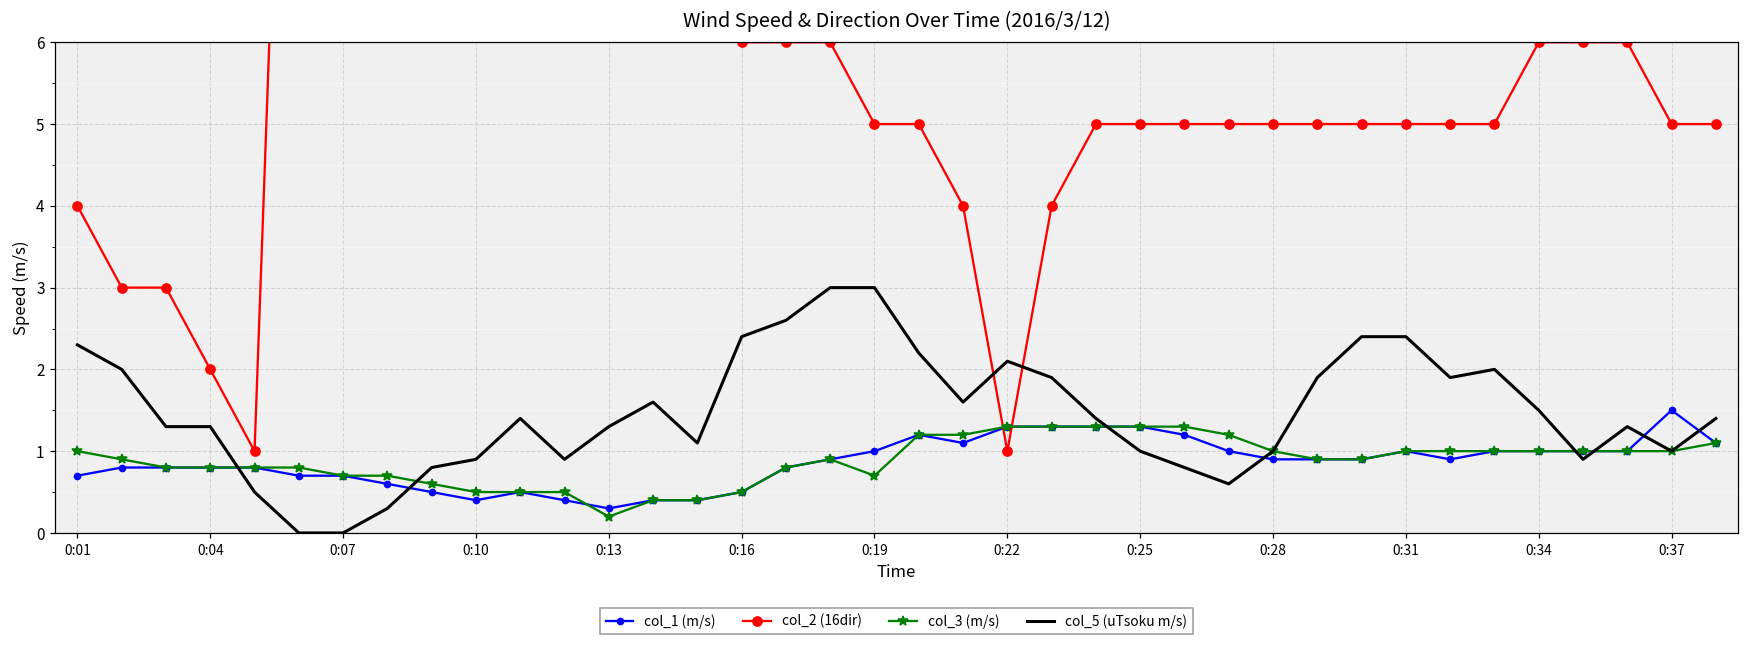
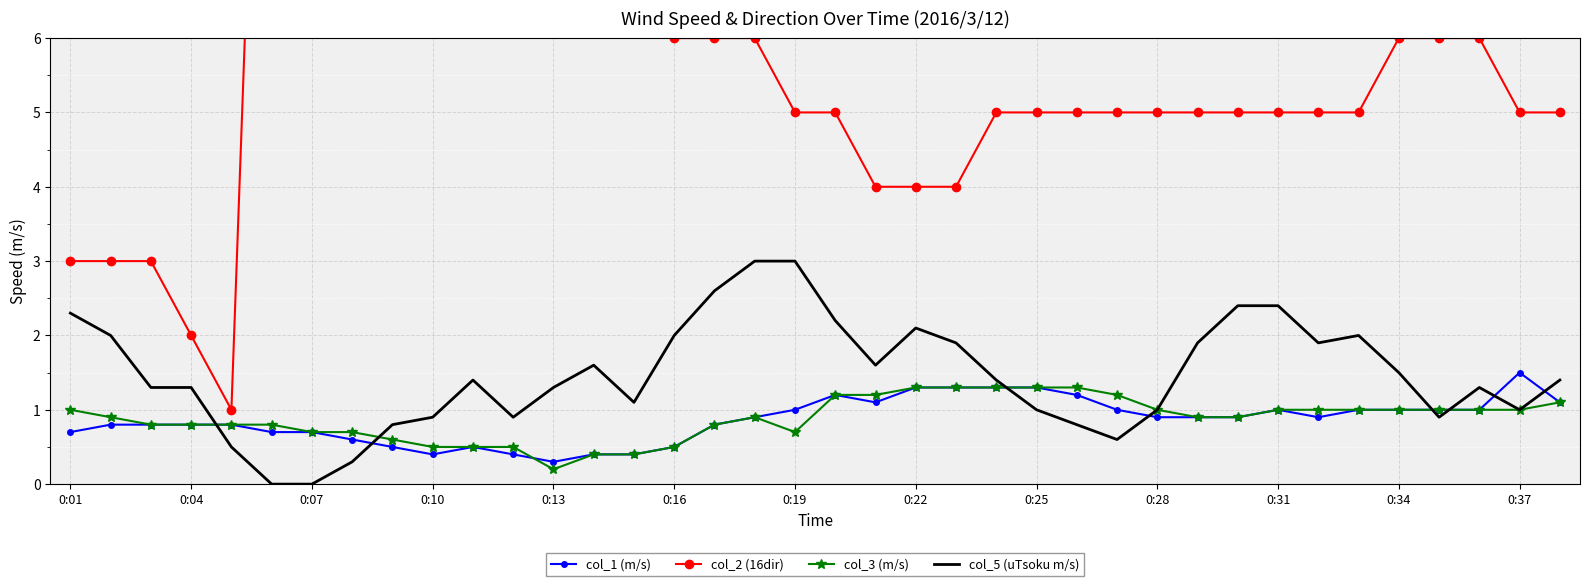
col_2 (16dir), 0:01: 4 -> 3
col_5 (uTsoku m/s), 0:16: 2.4 -> 2.0
col_2 (16dir), 0:22: 1 -> 4
